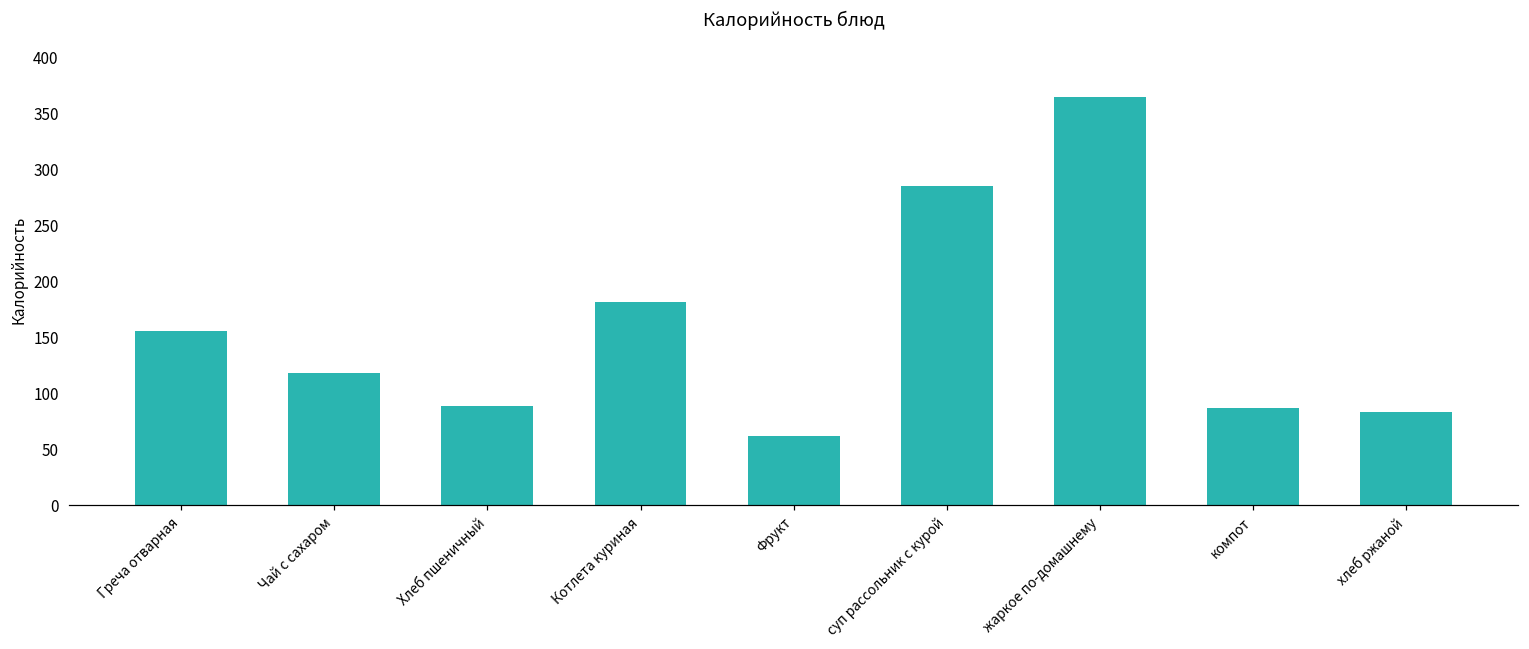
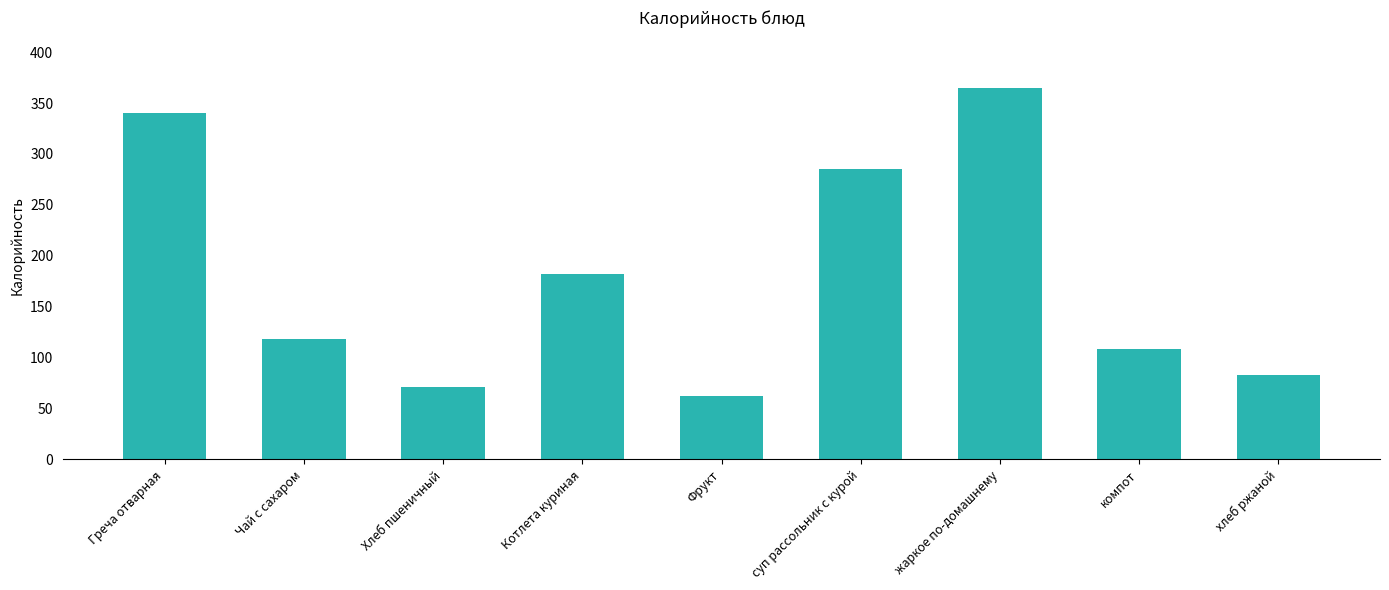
Греча отварная: 156 -> 340
Хлеб пшеничный: 89 -> 71
компот: 87 -> 108
